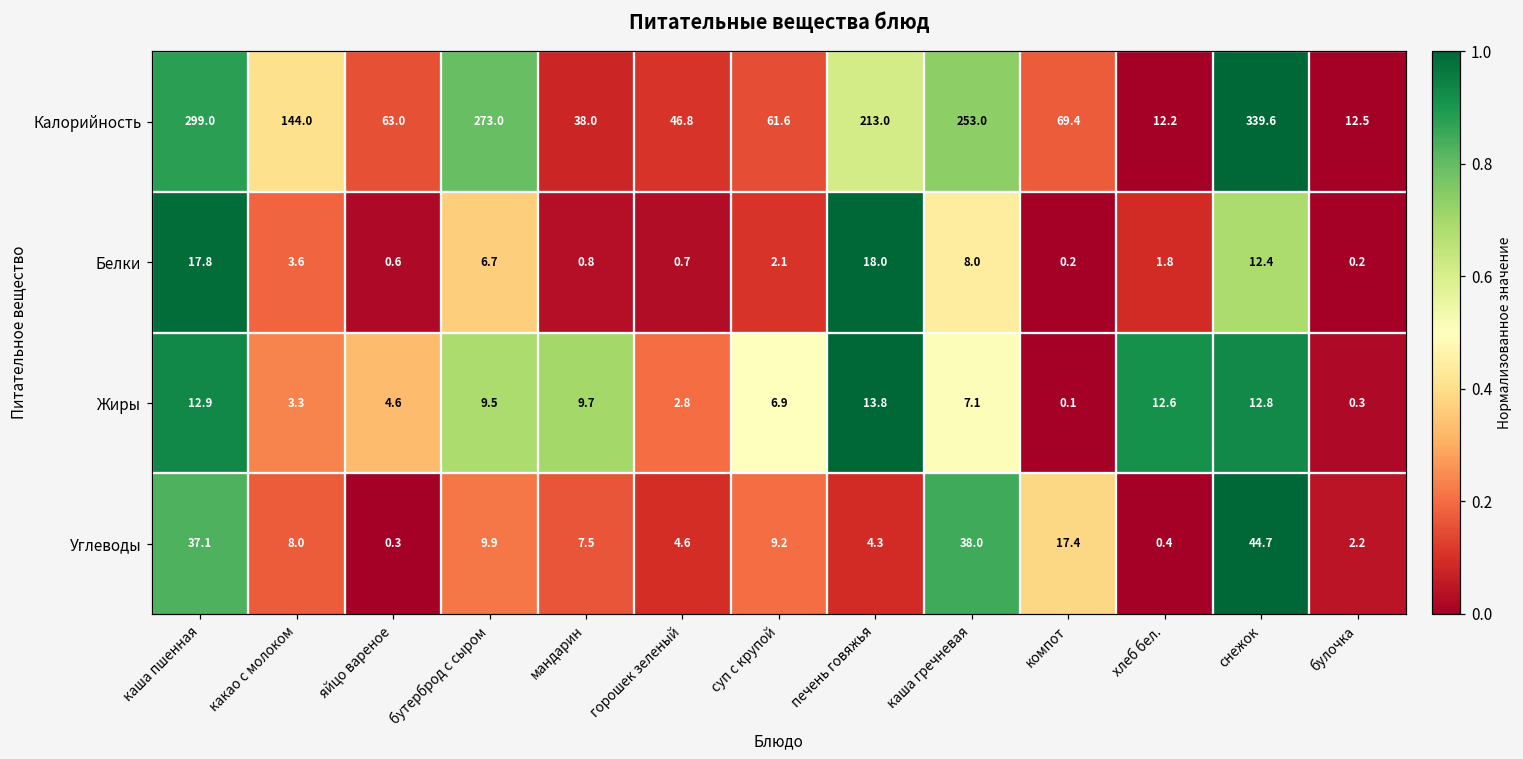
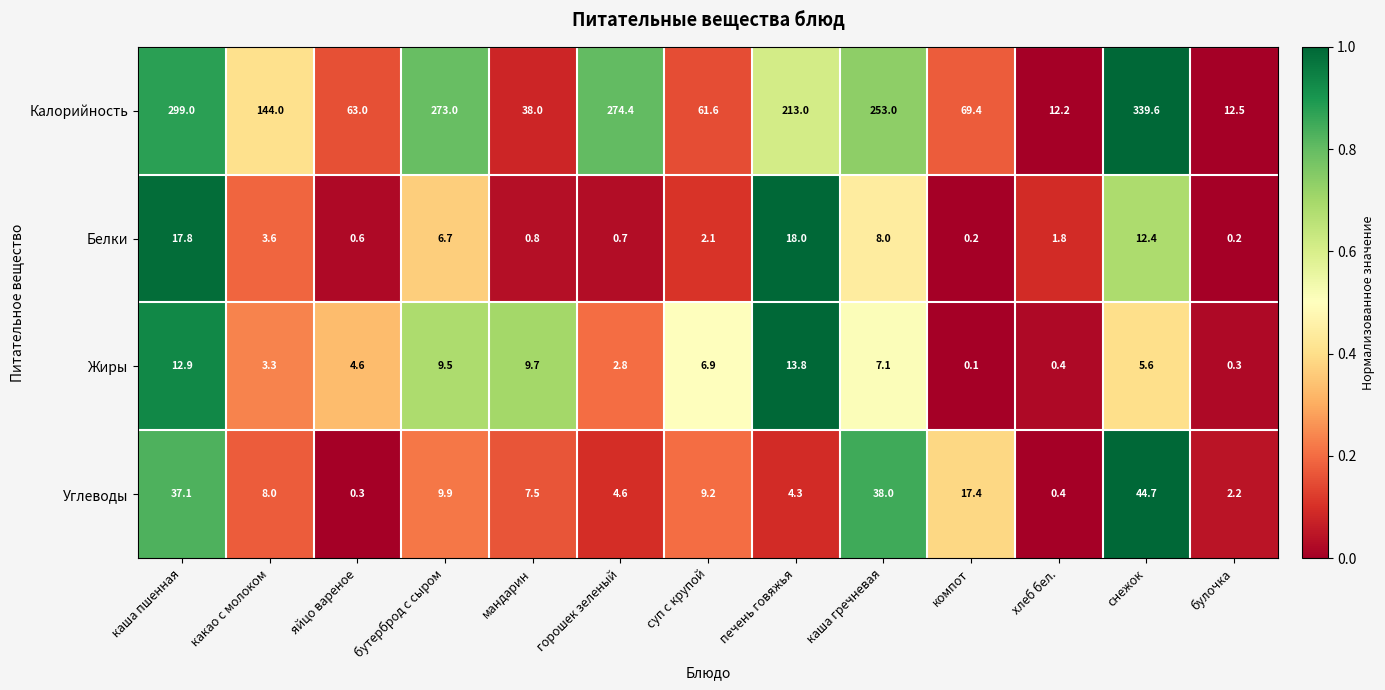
Калорийность, горошек зеленый: 46.8 -> 274.4
Жиры, хлеб бел.: 12.6 -> 0.4
Жиры, снежок: 12.8 -> 5.6
